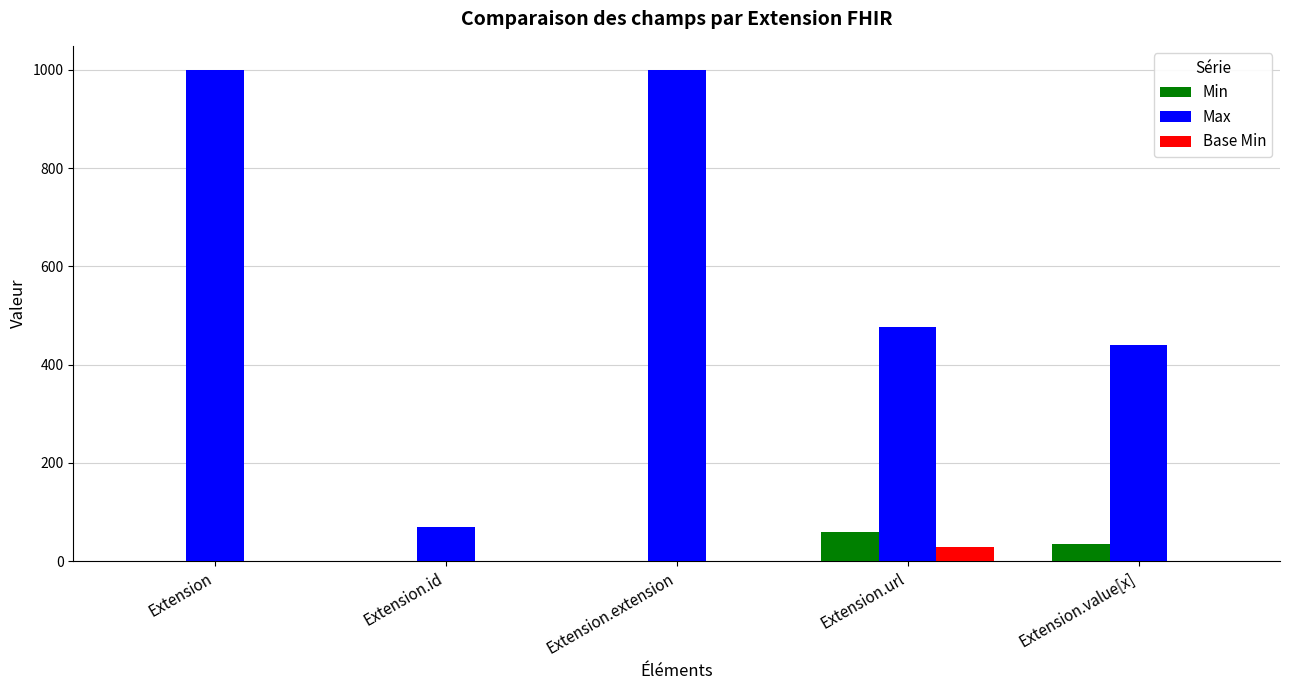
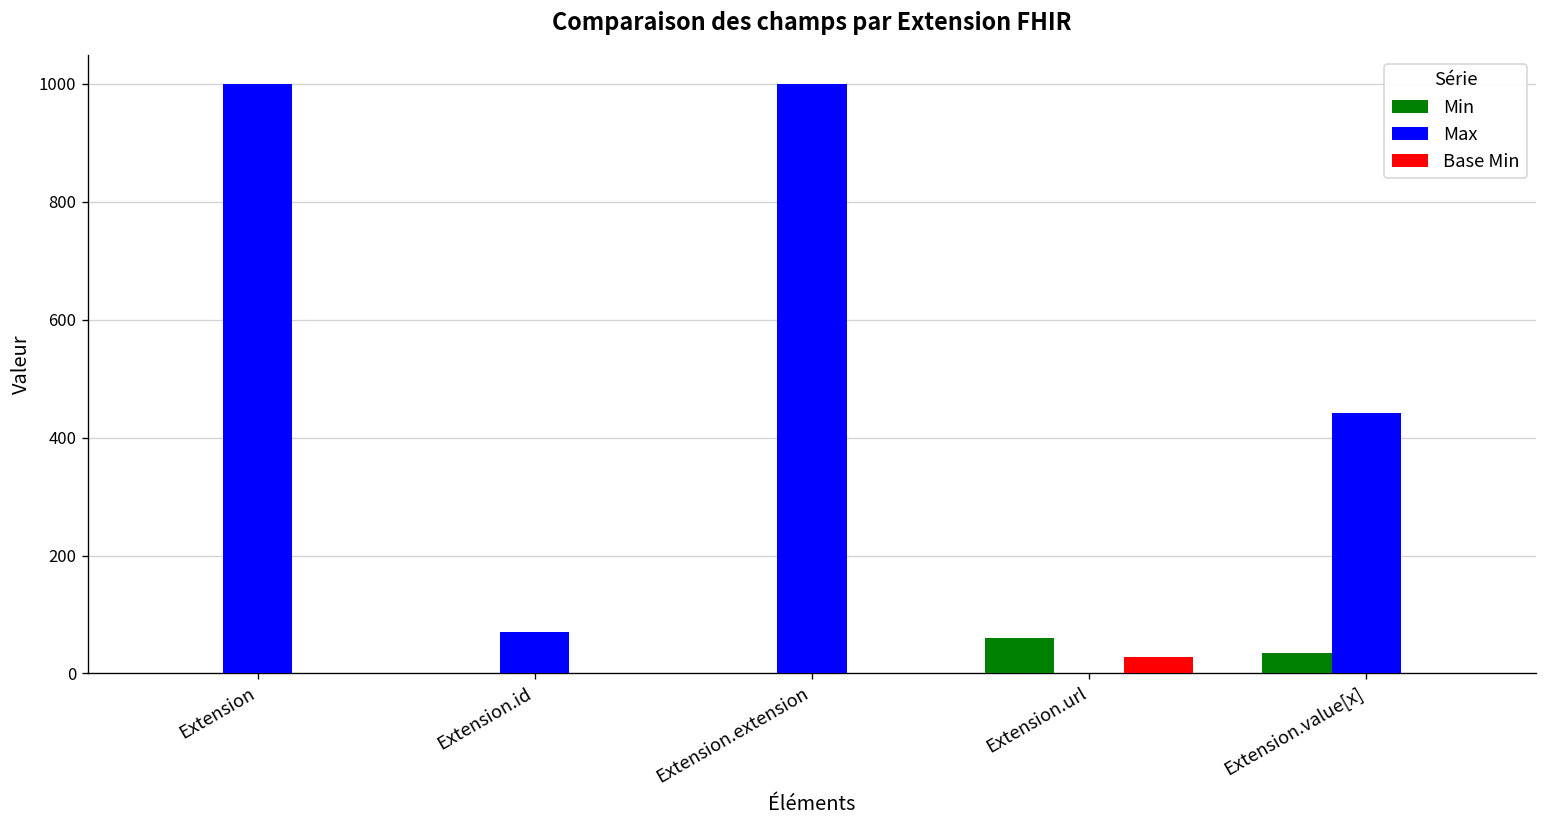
Max, Extension.url: 480 -> 0
